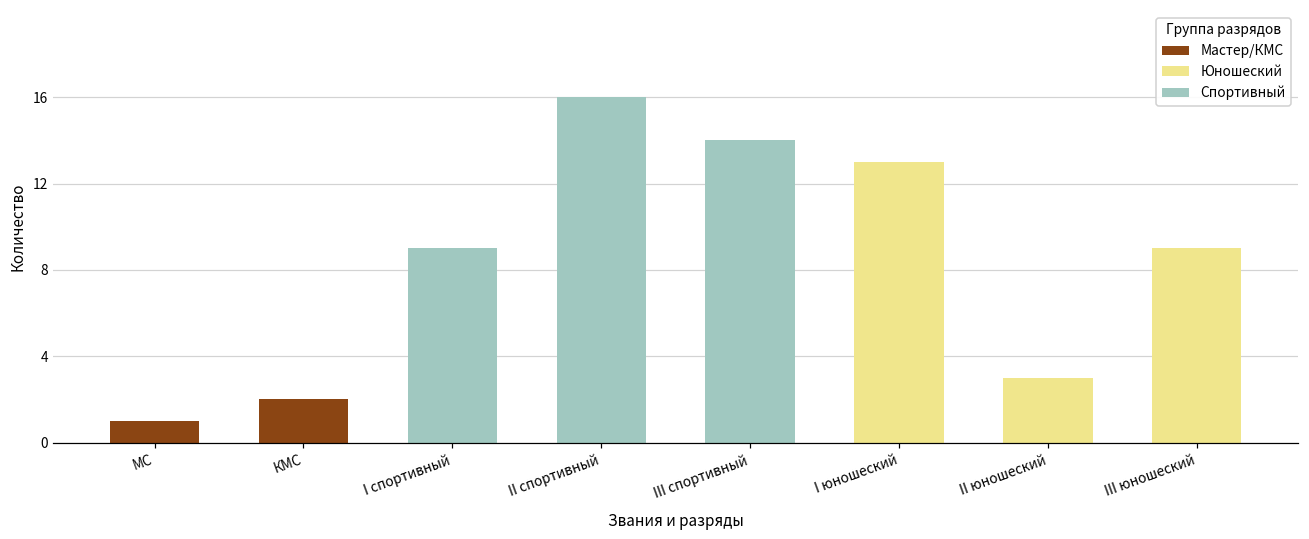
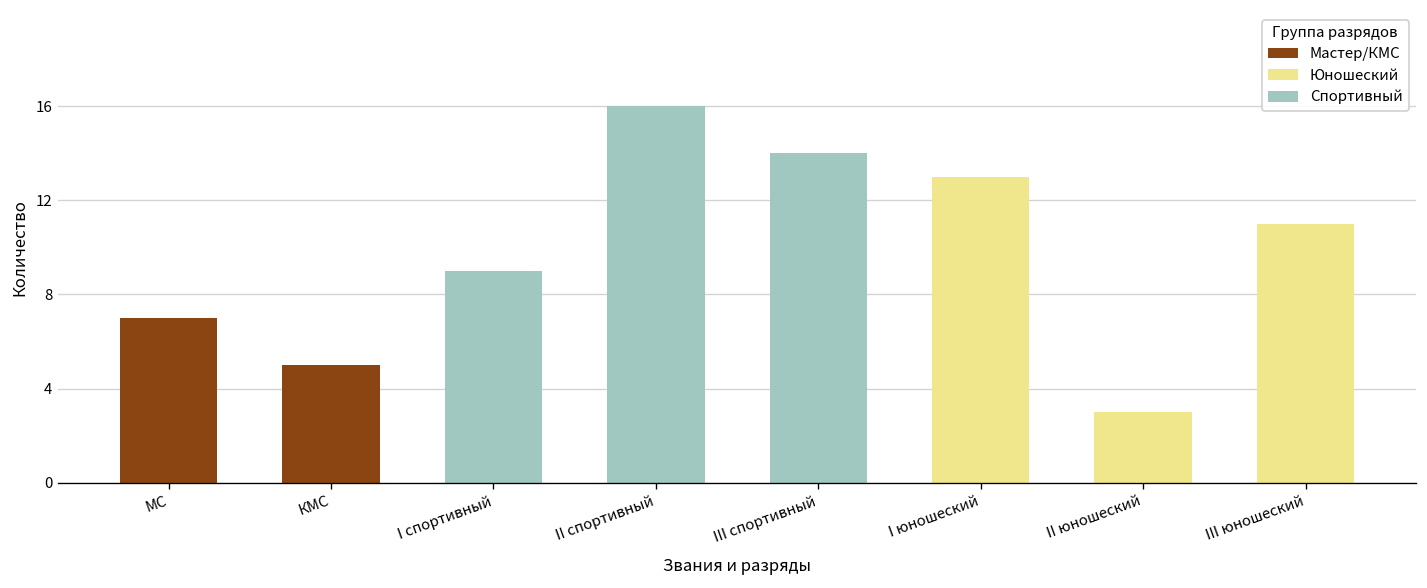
МС: 1 -> 7
КМС: 2 -> 5
III юношеский: 9 -> 11
